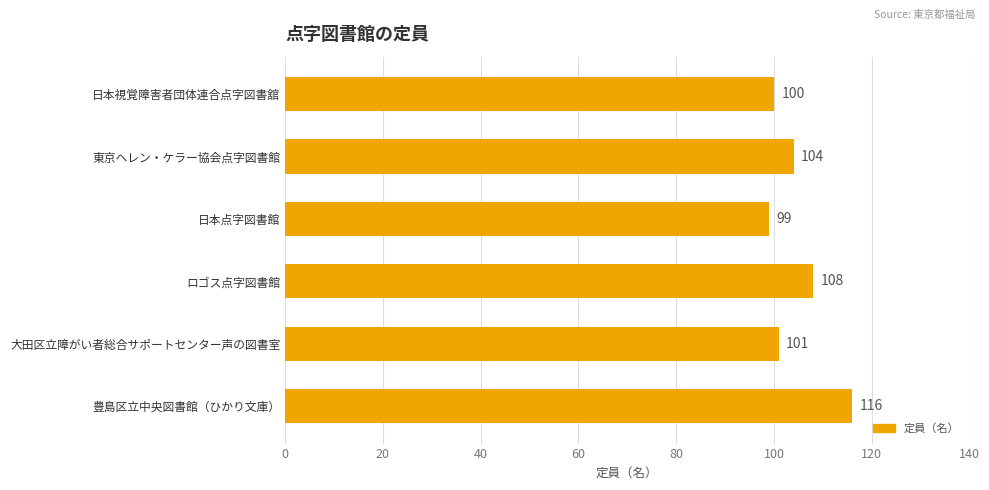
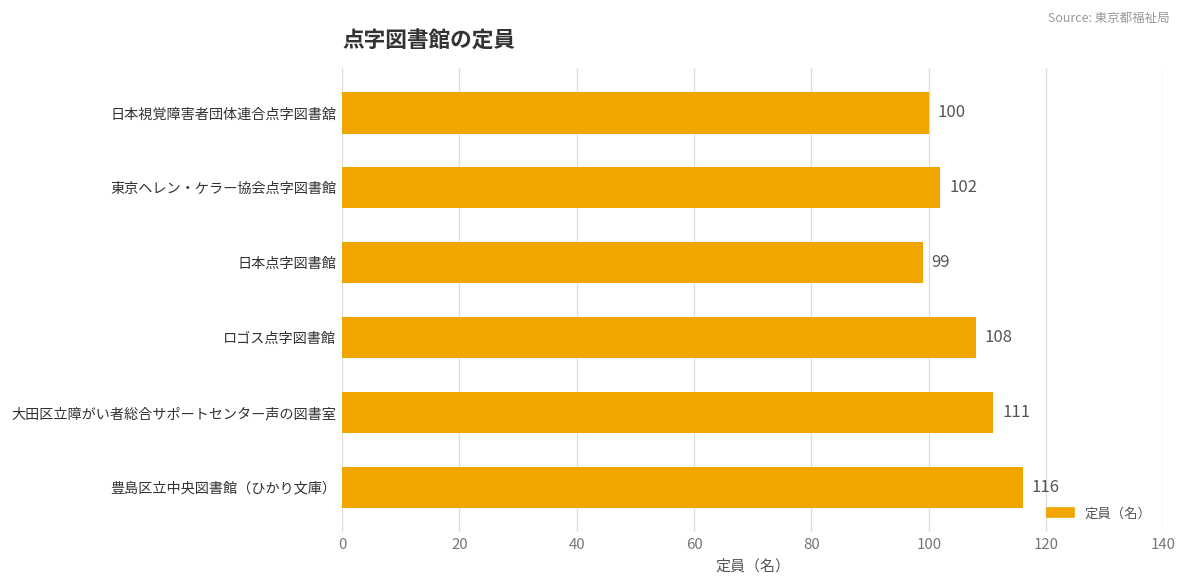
東京ヘレン・ケラー協会点字図書館: 104 -> 102
大田区立障がい者総合サポートセンター声の図書室: 101 -> 111
